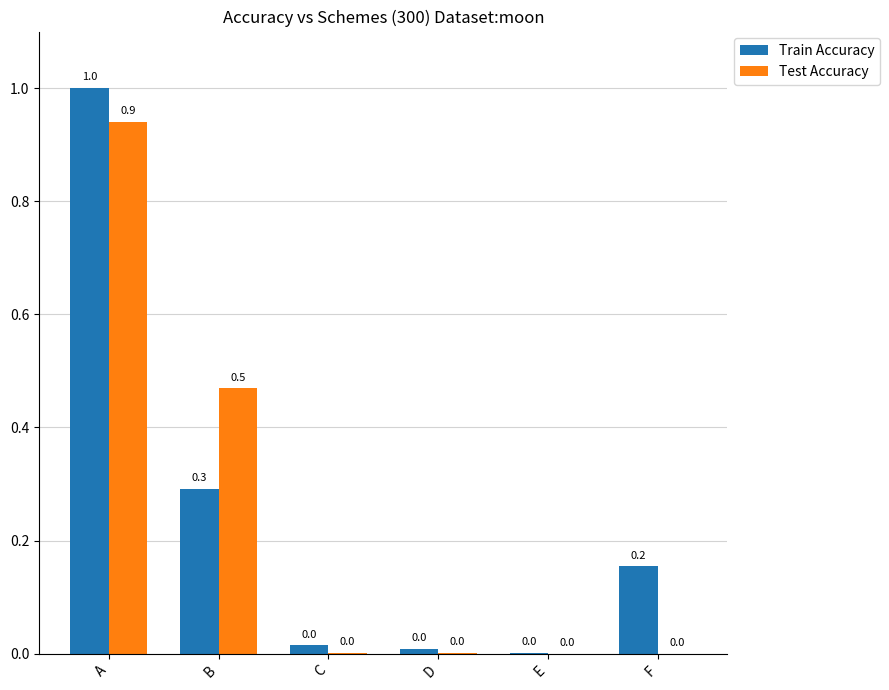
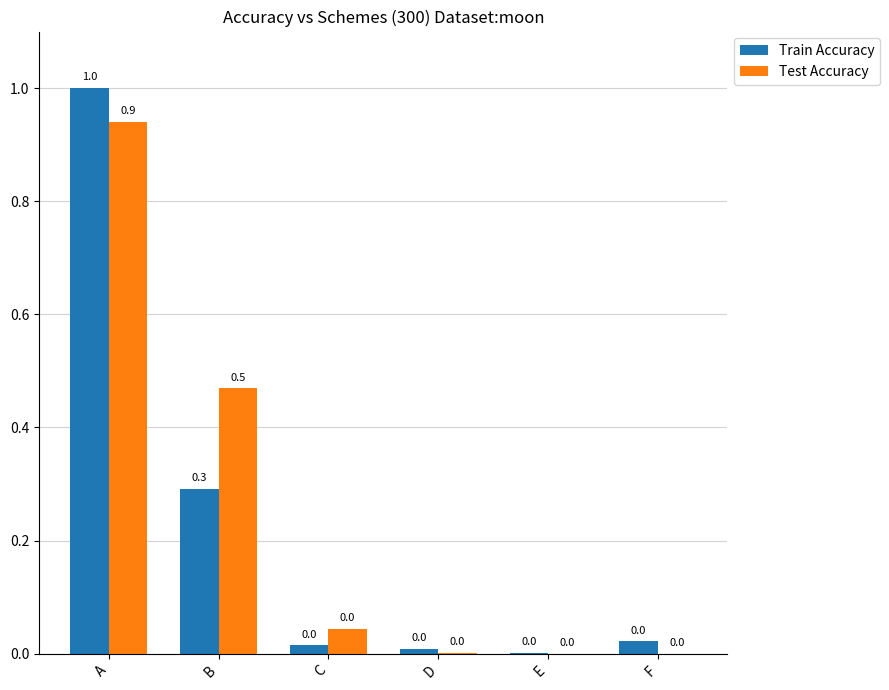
Test Accuracy, C: 0.00 -> 0.04
Train Accuracy, F: 0.2 -> 0.0
